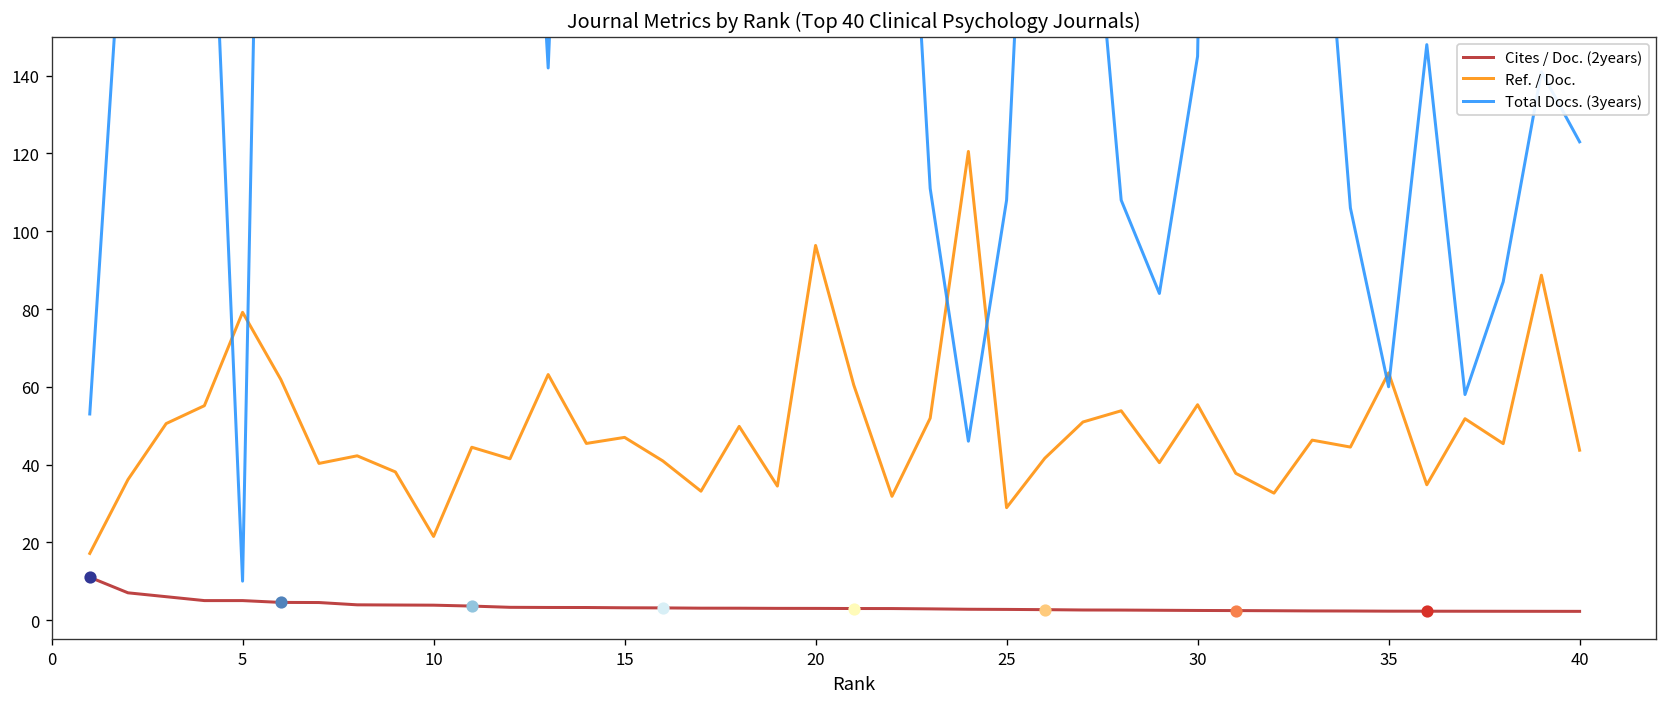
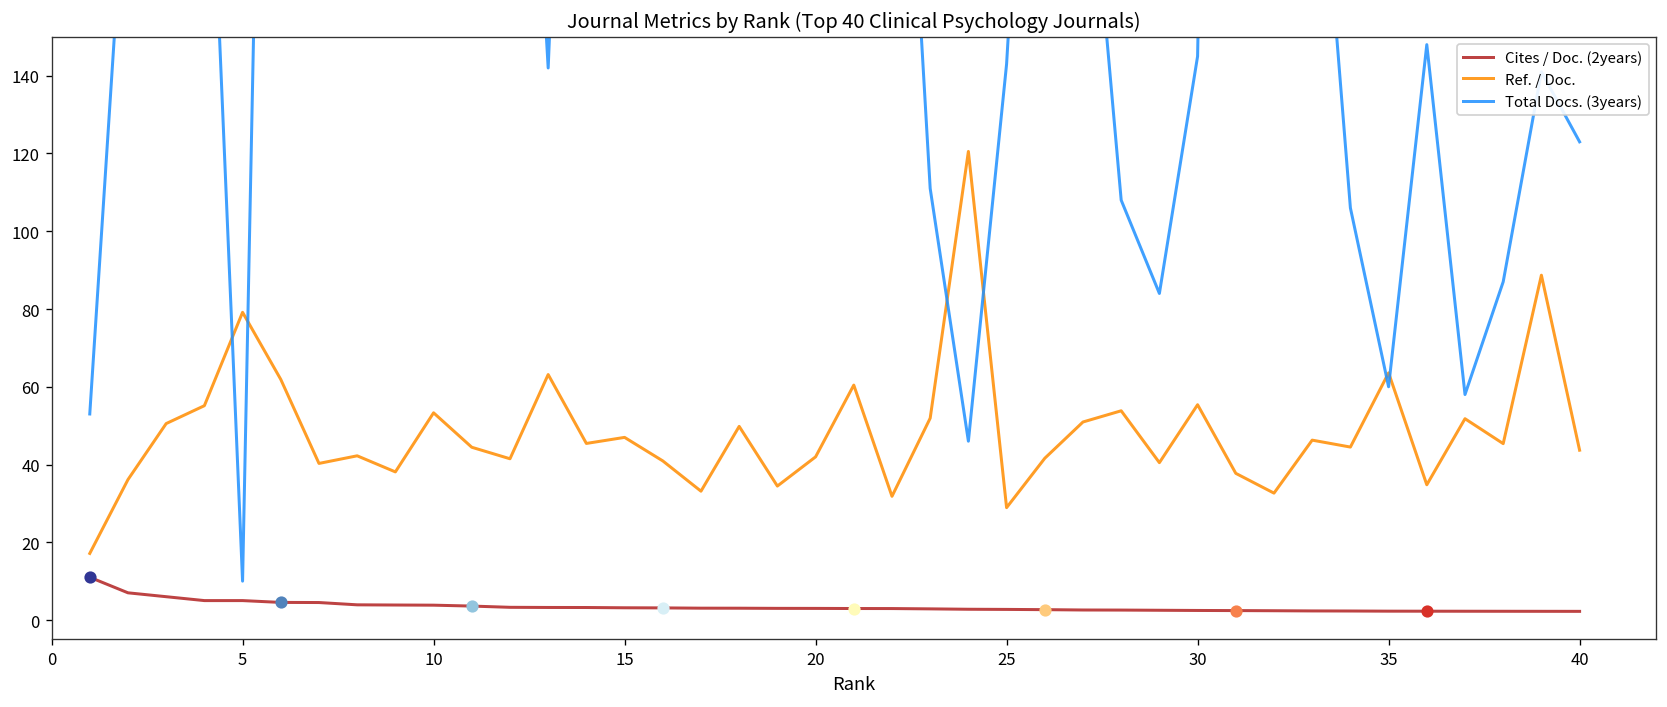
Ref. / Doc., 10: 22 -> 53
Ref. / Doc., 20: 96 -> 42
Total Docs. (3years), 25: 108 -> 143
